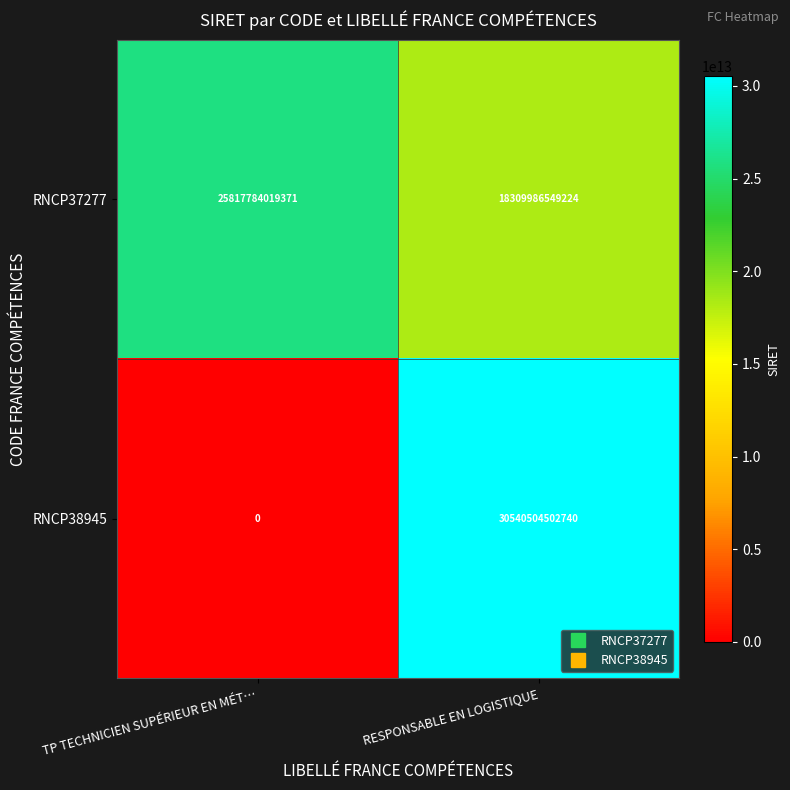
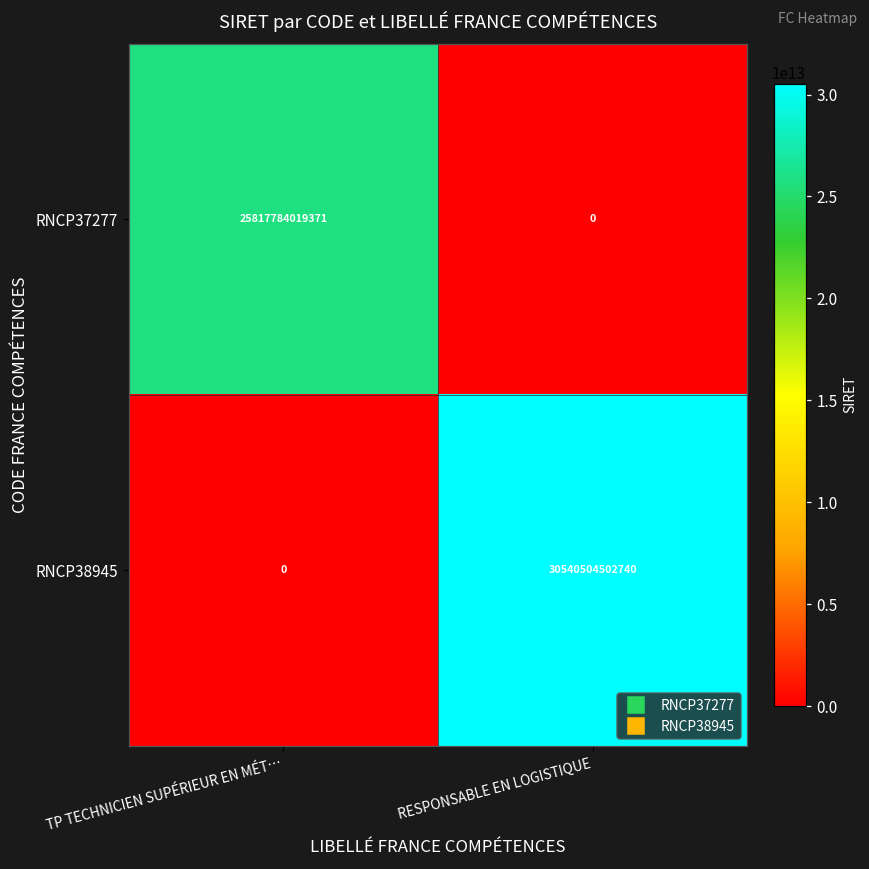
RNCP37277, RESPONSABLE EN LOGISTIQUE: 18309986549224 -> 0
